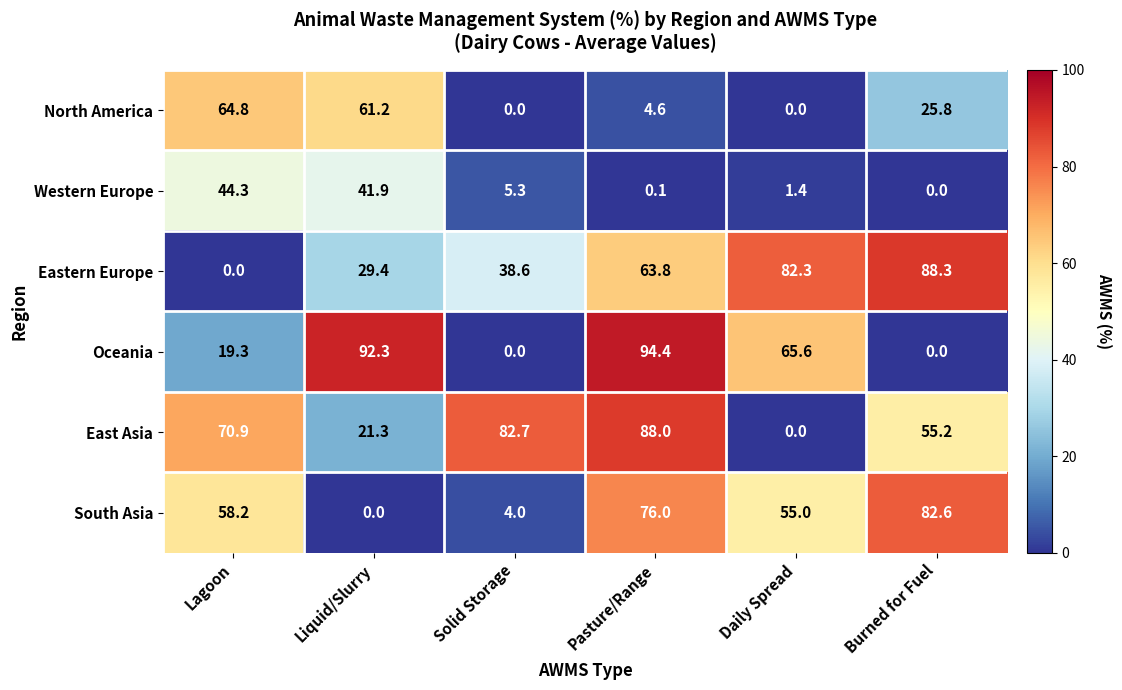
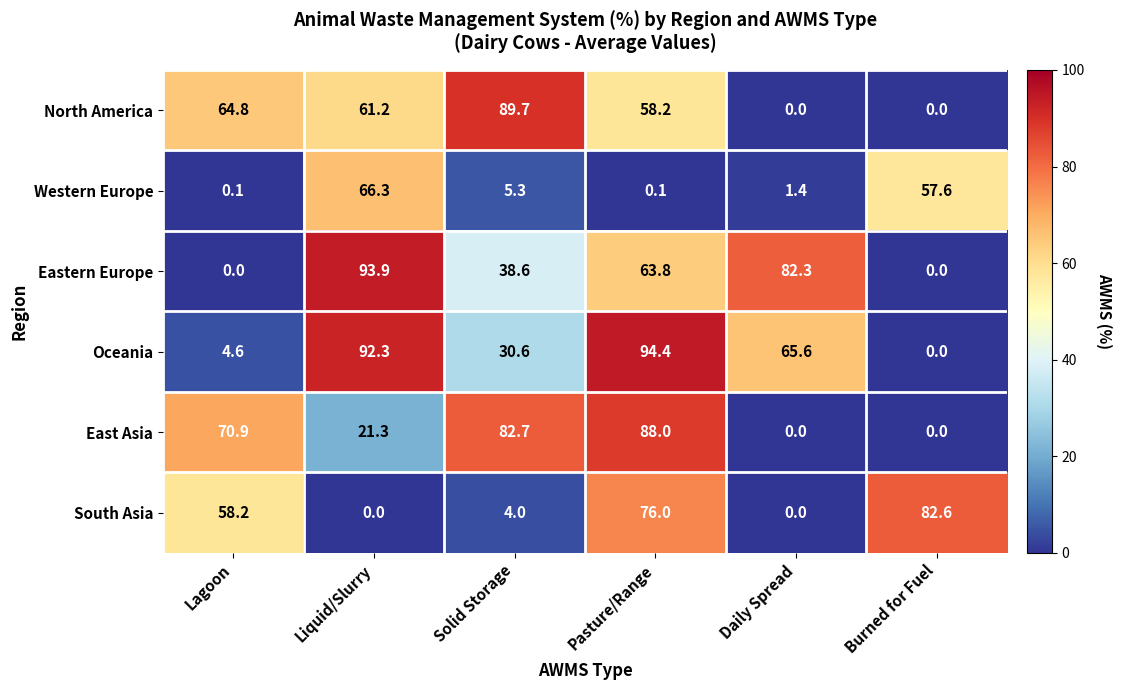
North America, Solid Storage: 0.0 -> 89.7
North America, Pasture/Range: 4.6 -> 58.2
North America, Burned for Fuel: 25.8 -> 0.0
Western Europe, Lagoon: 44.3 -> 0.1
Western Europe, Liquid/Slurry: 41.9 -> 66.3
Western Europe, Burned for Fuel: 0.0 -> 57.6
Eastern Europe, Liquid/Slurry: 29.4 -> 93.9
Eastern Europe, Burned for Fuel: 88.3 -> 0.0
Oceania, Lagoon: 19.3 -> 4.6
Oceania, Solid Storage: 0.0 -> 30.6
East Asia, Burned for Fuel: 55.2 -> 0.0
South Asia, Daily Spread: 55.0 -> 0.0
